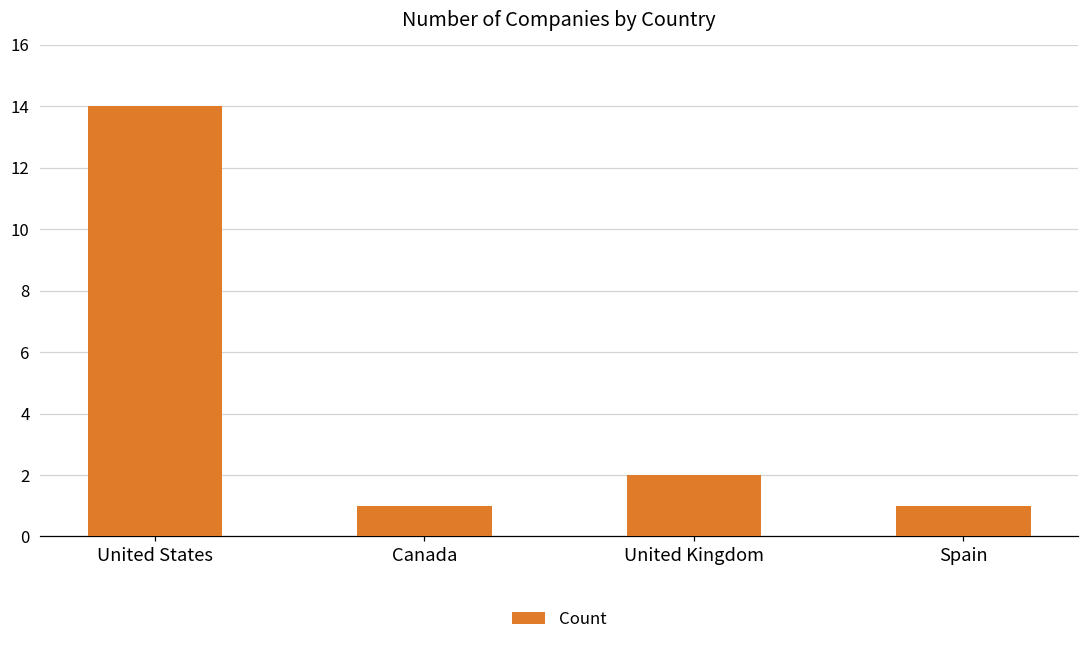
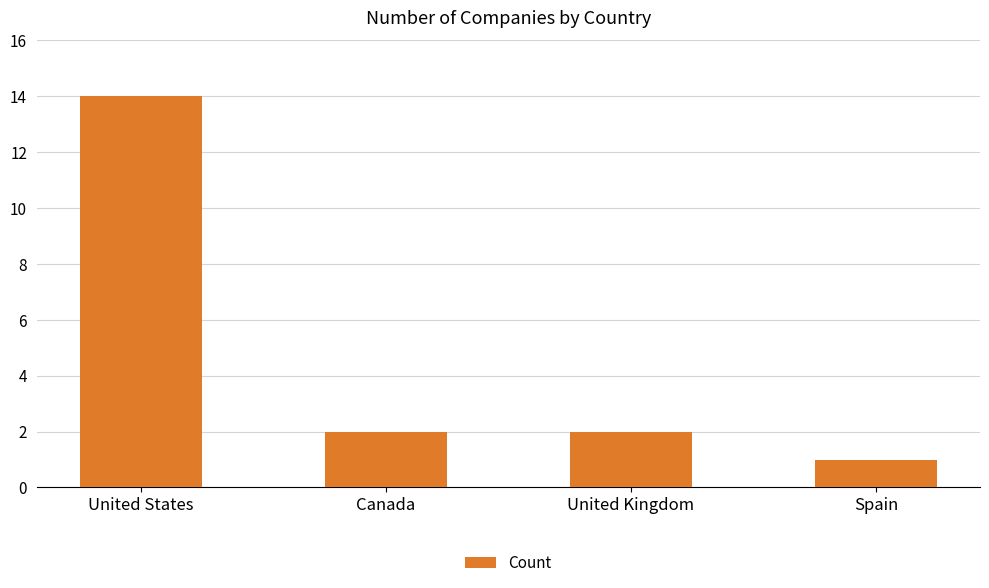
Canada: 1 -> 2
